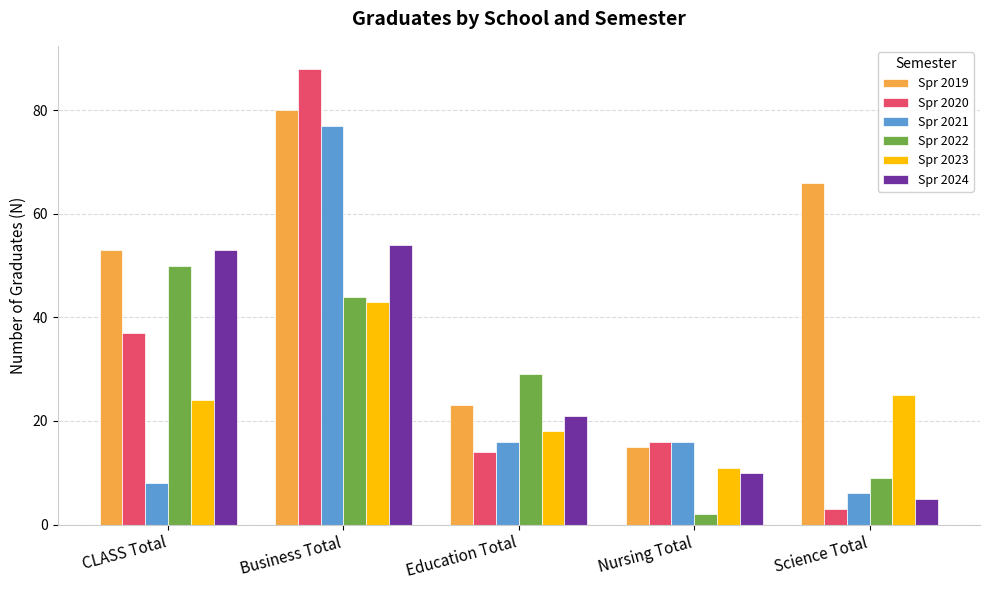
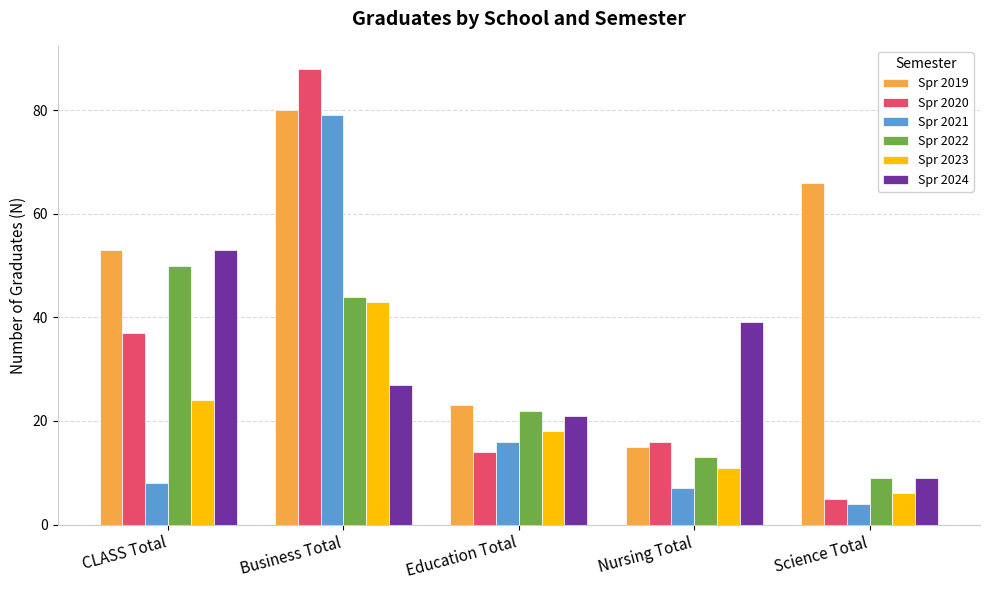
Spr 2021, Business Total: 77 -> 79
Spr 2024, Business Total: 54 -> 27
Spr 2022, Education Total: 29 -> 22
Spr 2021, Nursing Total: 16 -> 7
Spr 2022, Nursing Total: 2 -> 13
Spr 2024, Nursing Total: 10 -> 39
Spr 2020, Science Total: 3 -> 5
Spr 2021, Science Total: 6 -> 4
Spr 2023, Science Total: 25 -> 6
Spr 2024, Science Total: 5 -> 9
